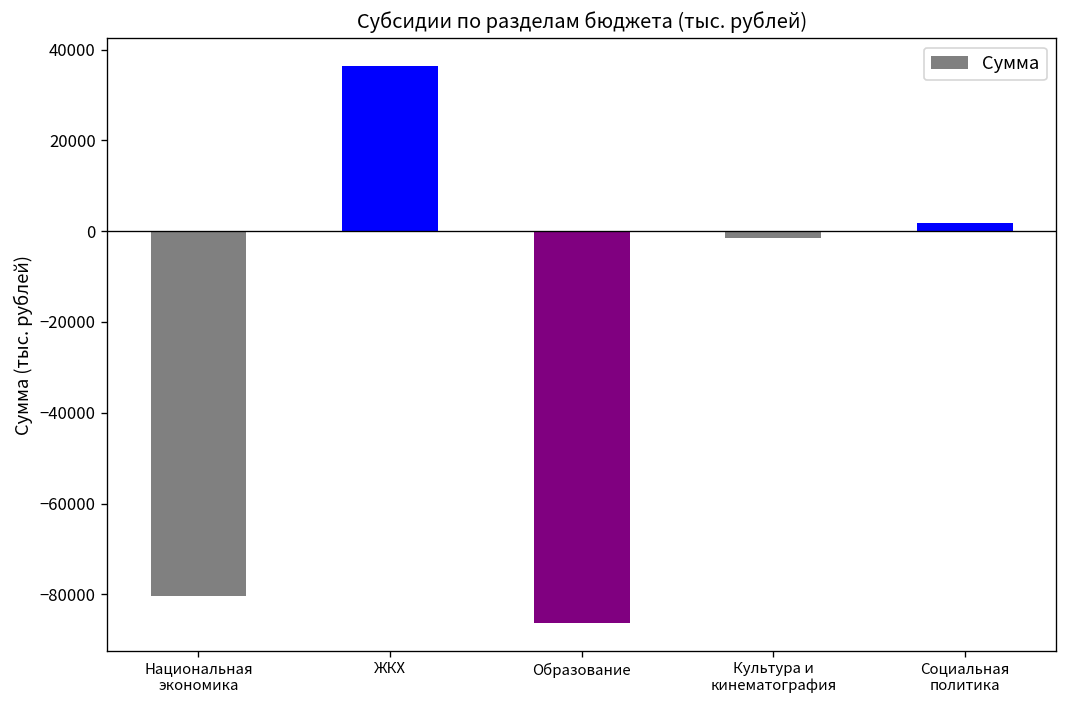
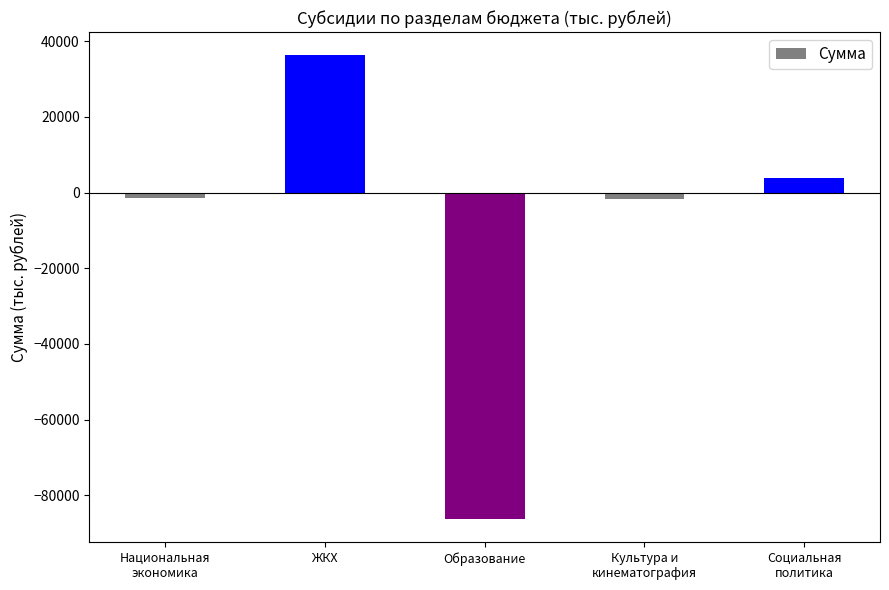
Национальная экономика: -80000 -> -1000
Социальная политика: 2000 -> 4000
